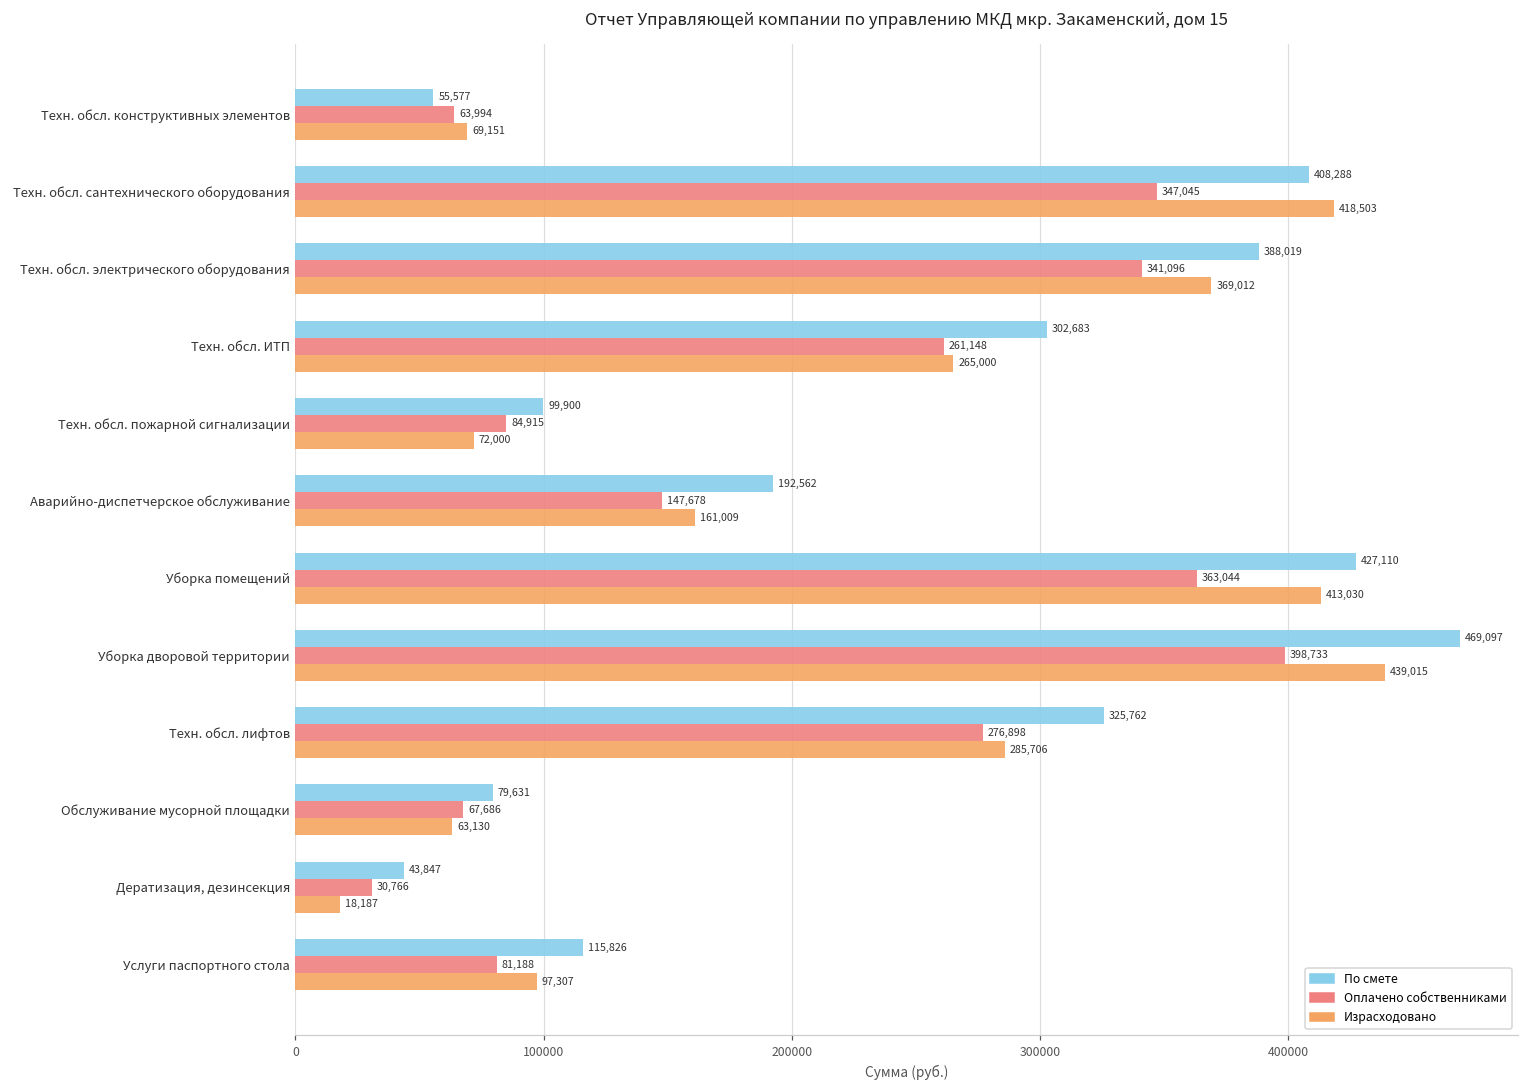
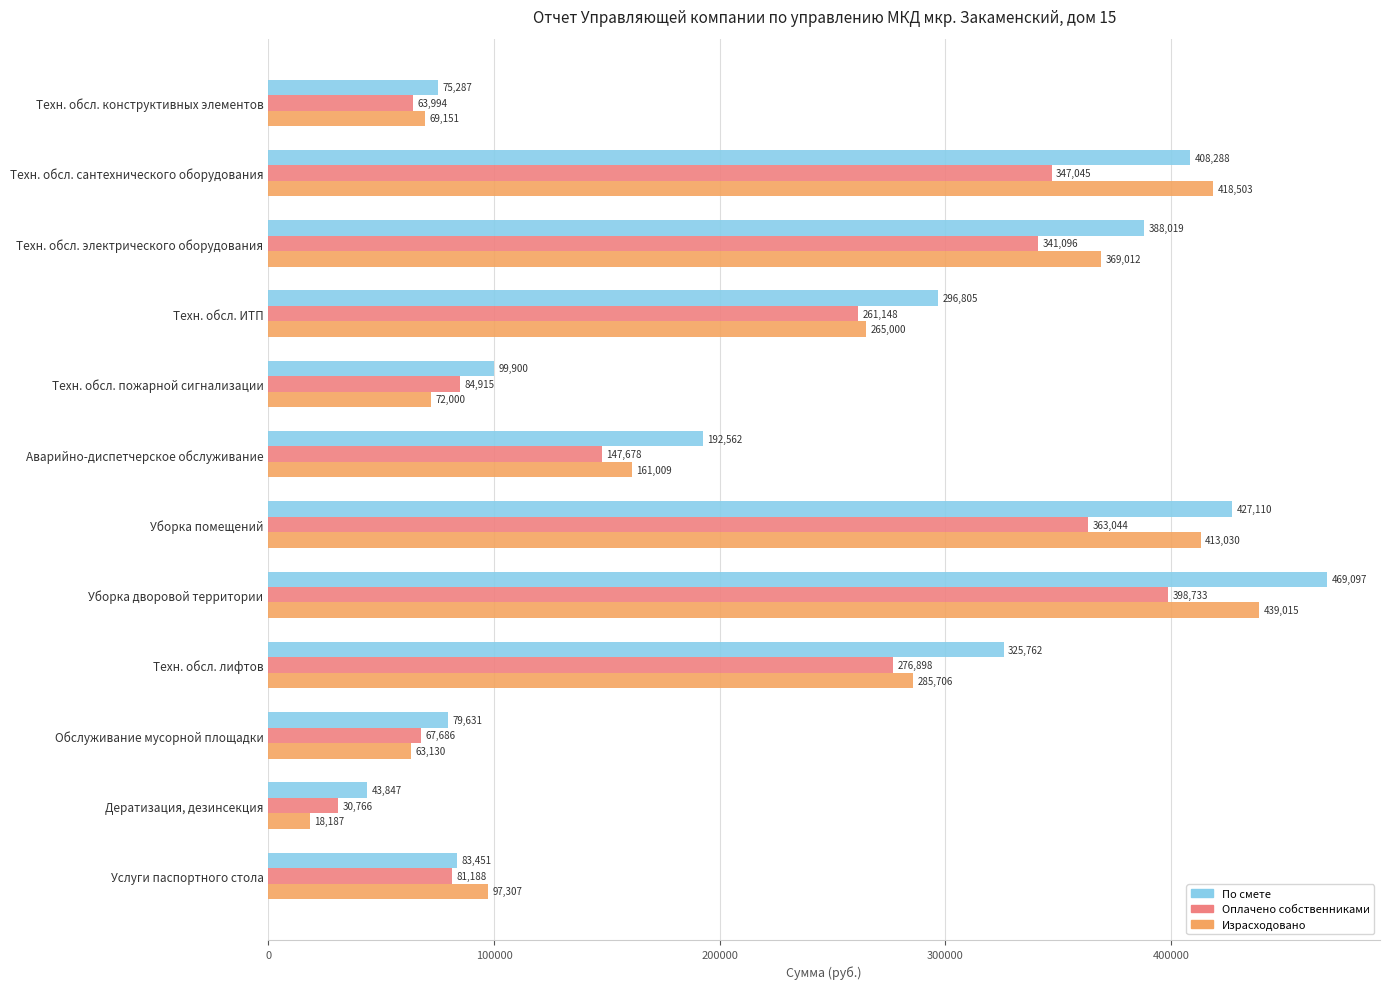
По смете, Техн. обсл. конструктивных элементов: 55,577 -> 75,287
По смете, Техн. обсл. ИТП: 302,683 -> 296,805
По смете, Услуги паспортного стола: 115,826 -> 83,451
